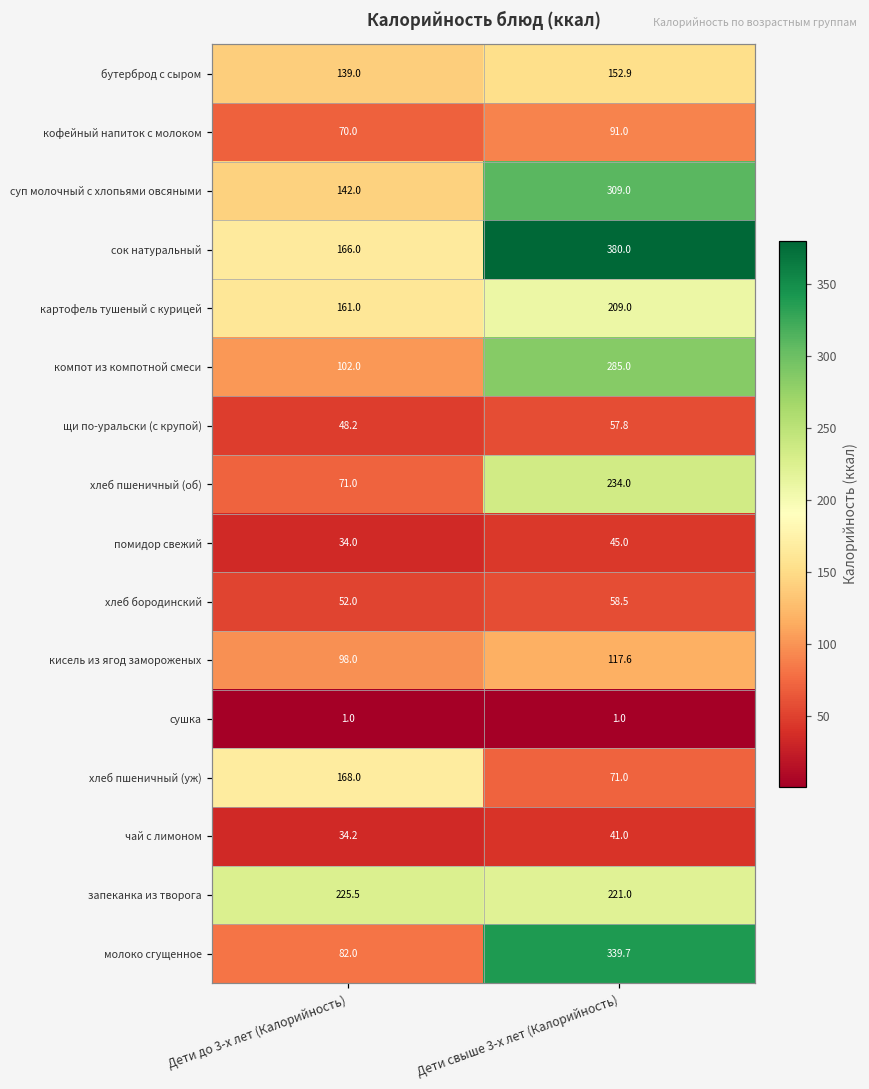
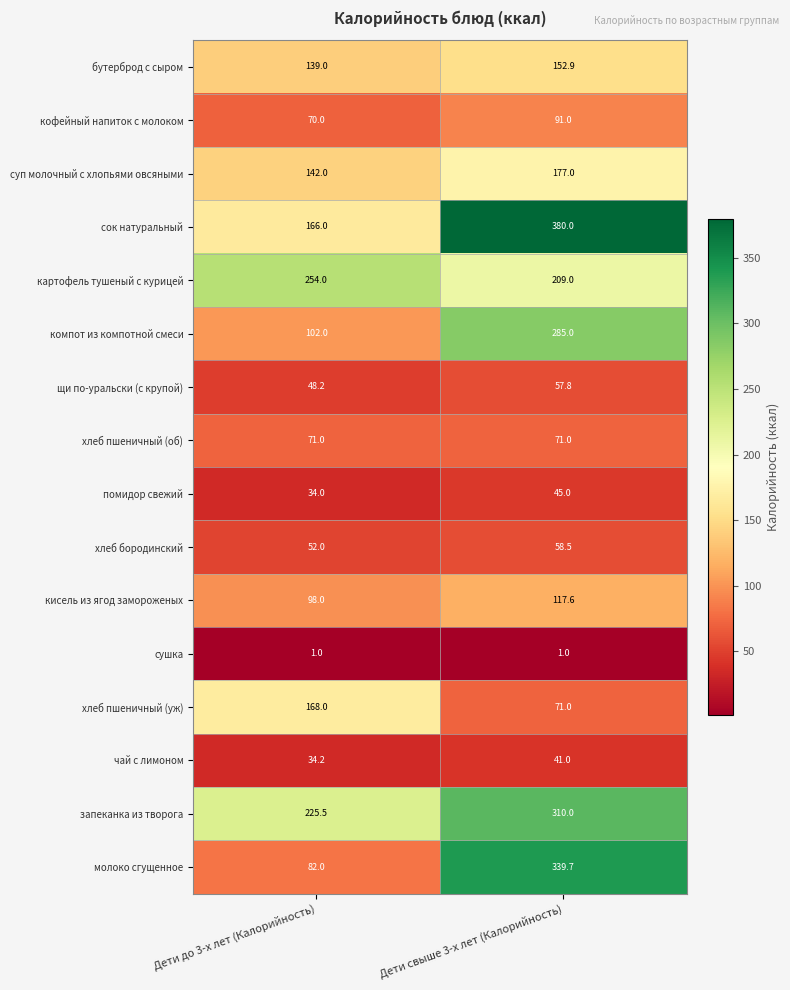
суп молочный с хлопьями овсяными, Дети свыше 3-х лет (Калорийность): 309.0 -> 177.0
картофель тушеный с курицей, Дети до 3-х лет (Калорийность): 161.0 -> 254.0
хлеб пшеничный (об), Дети свыше 3-х лет (Калорийность): 234.0 -> 71.0
запеканка из творога, Дети свыше 3-х лет (Калорийность): 221.0 -> 310.0
